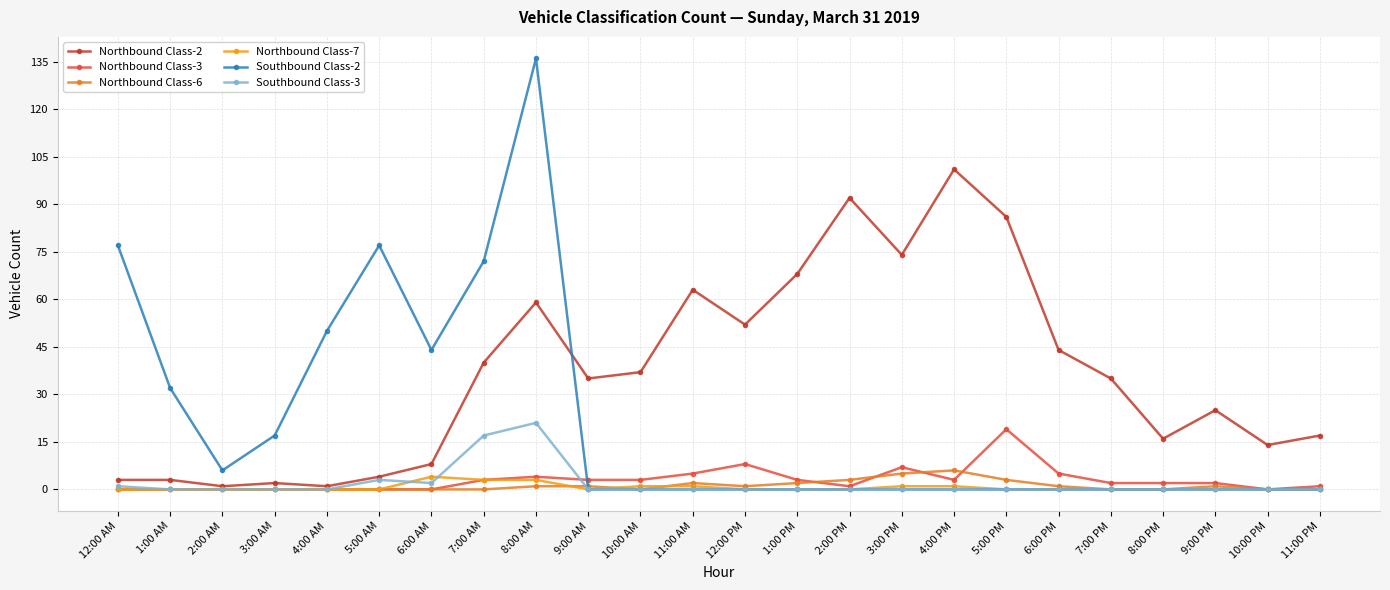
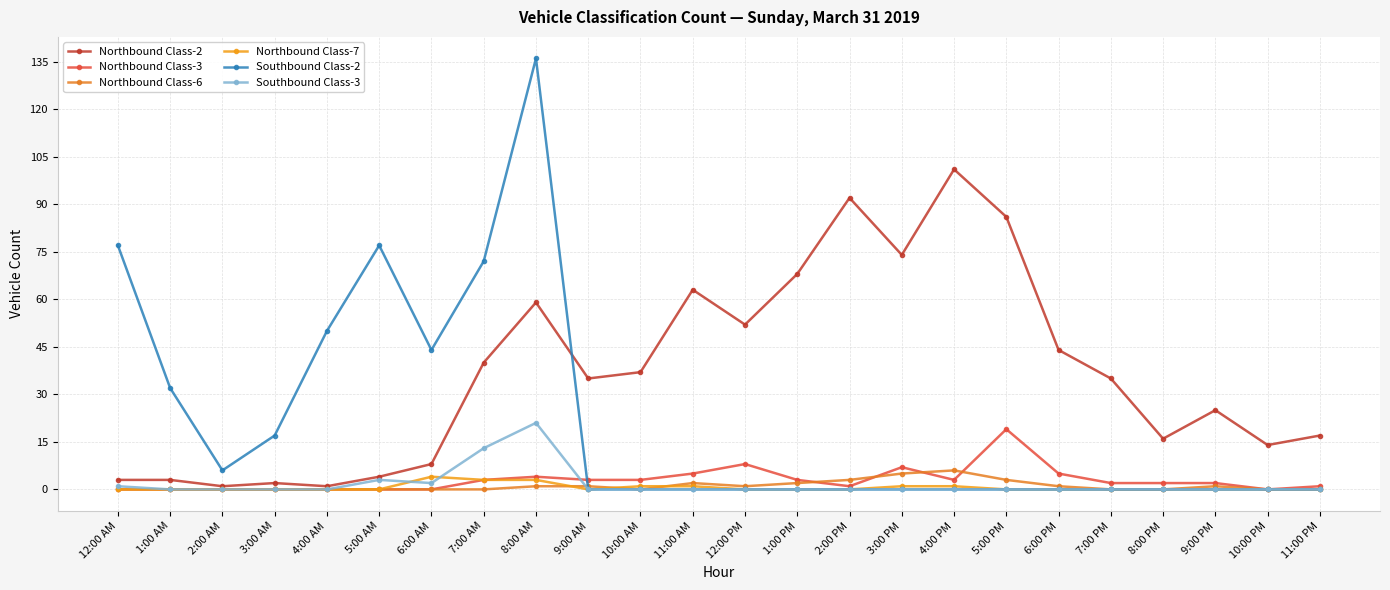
Southbound Class-3, 7:00 AM: 17 -> 13
